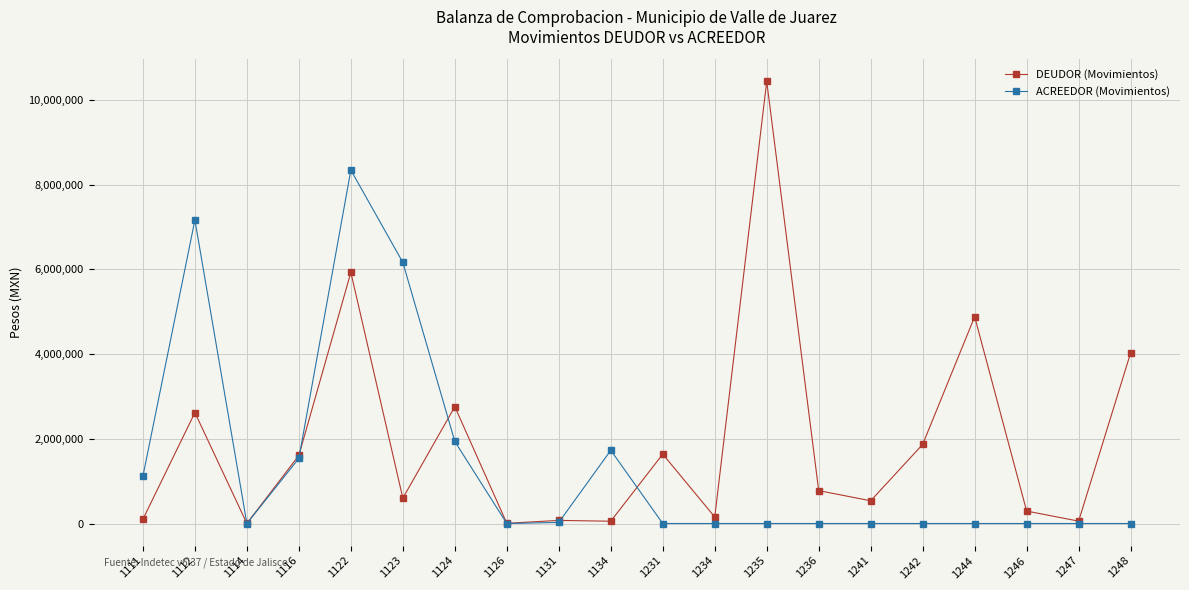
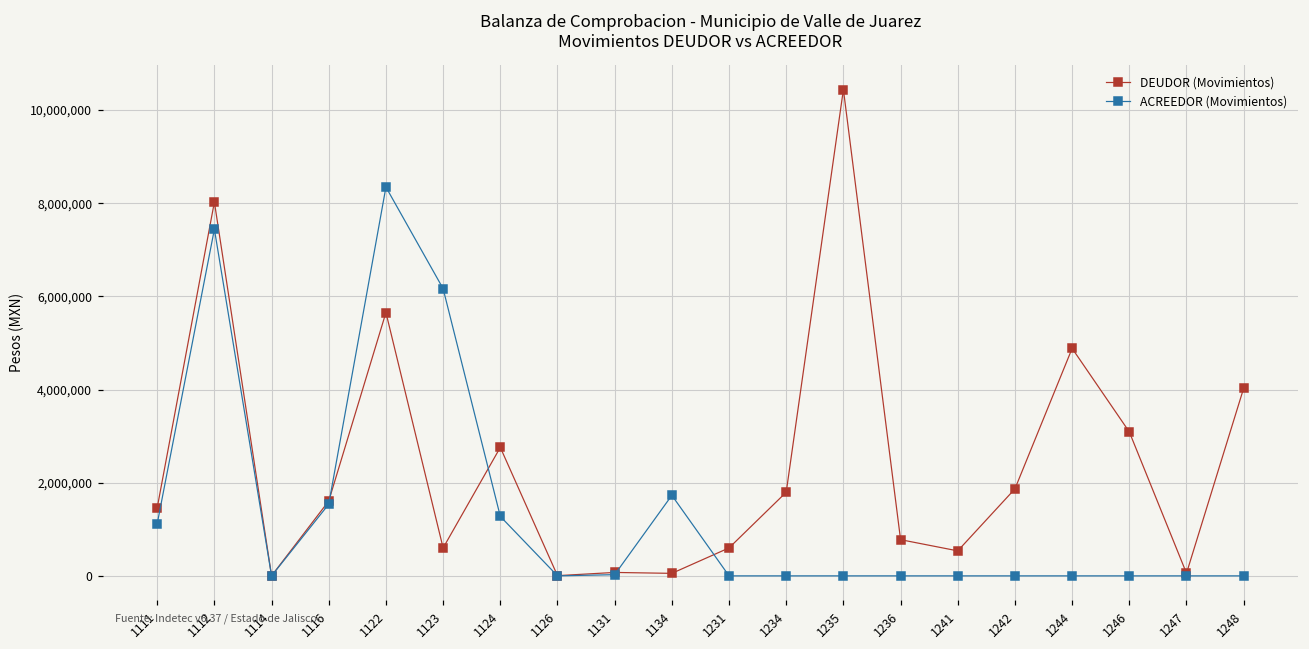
DEUDOR (Movimientos), 1111: 100,000 -> 1,500,000
DEUDOR (Movimientos), 1112: 2,600,000 -> 8,000,000
ACREEDOR (Movimientos), 1112: 7,200,000 -> 7,400,000
DEUDOR (Movimientos), 1122: 5,900,000 -> 5,700,000
ACREEDOR (Movimientos), 1124: 1,900,000 -> 1,300,000
DEUDOR (Movimientos), 1231: 1,600,000 -> 600,000
DEUDOR (Movimientos), 1234: 200,000 -> 1,800,000
DEUDOR (Movimientos), 1246: 300,000 -> 3,100,000
